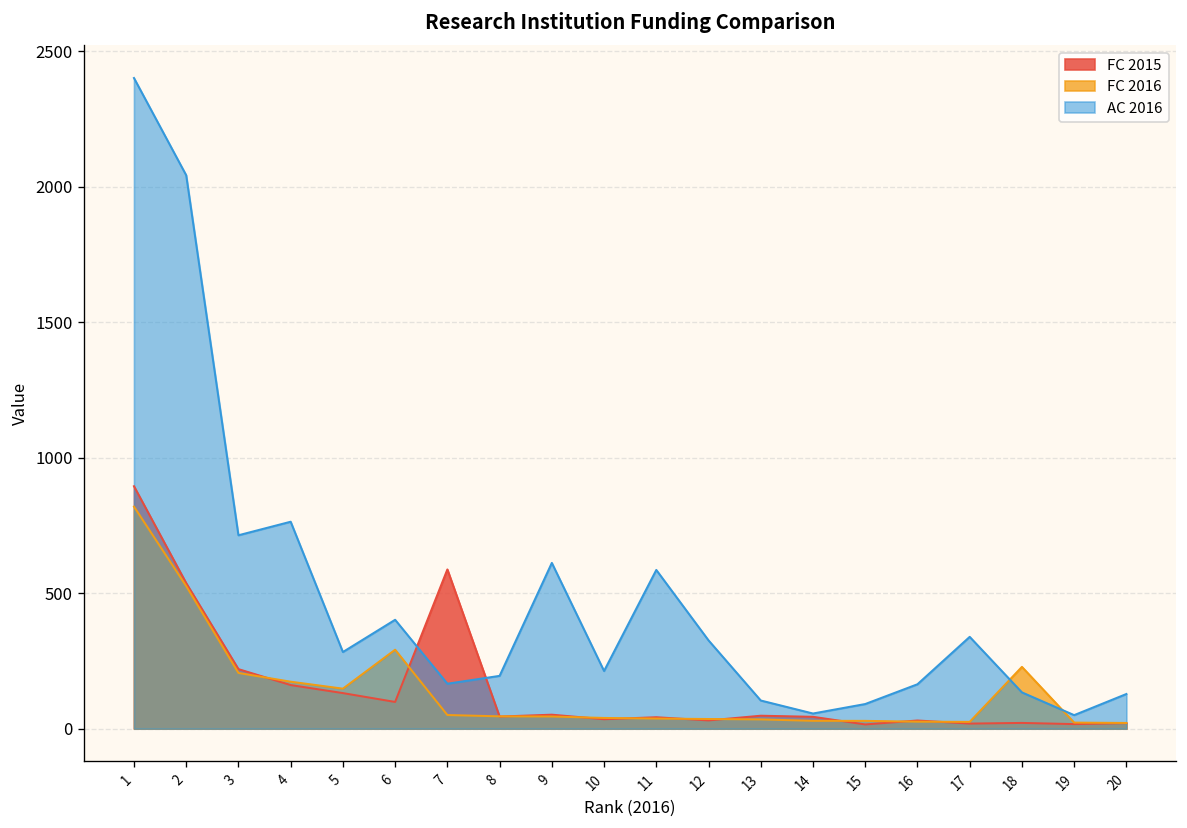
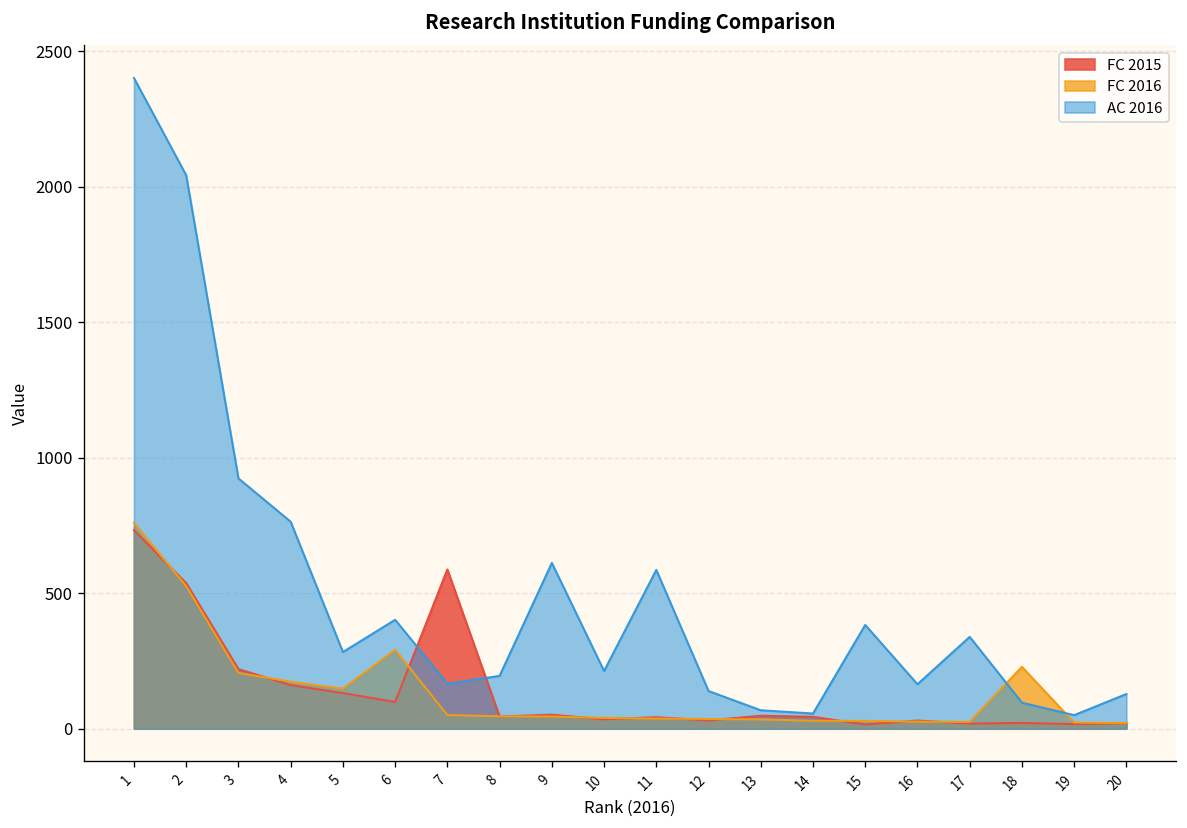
FC 2015, 1: 900 -> 730
FC 2016, 1: 820 -> 760
AC 2016, 3: 710 -> 920
AC 2016, 12: 330 -> 140
AC 2016, 13: 100 -> 70
AC 2016, 15: 90 -> 380
AC 2016, 18: 130 -> 100
